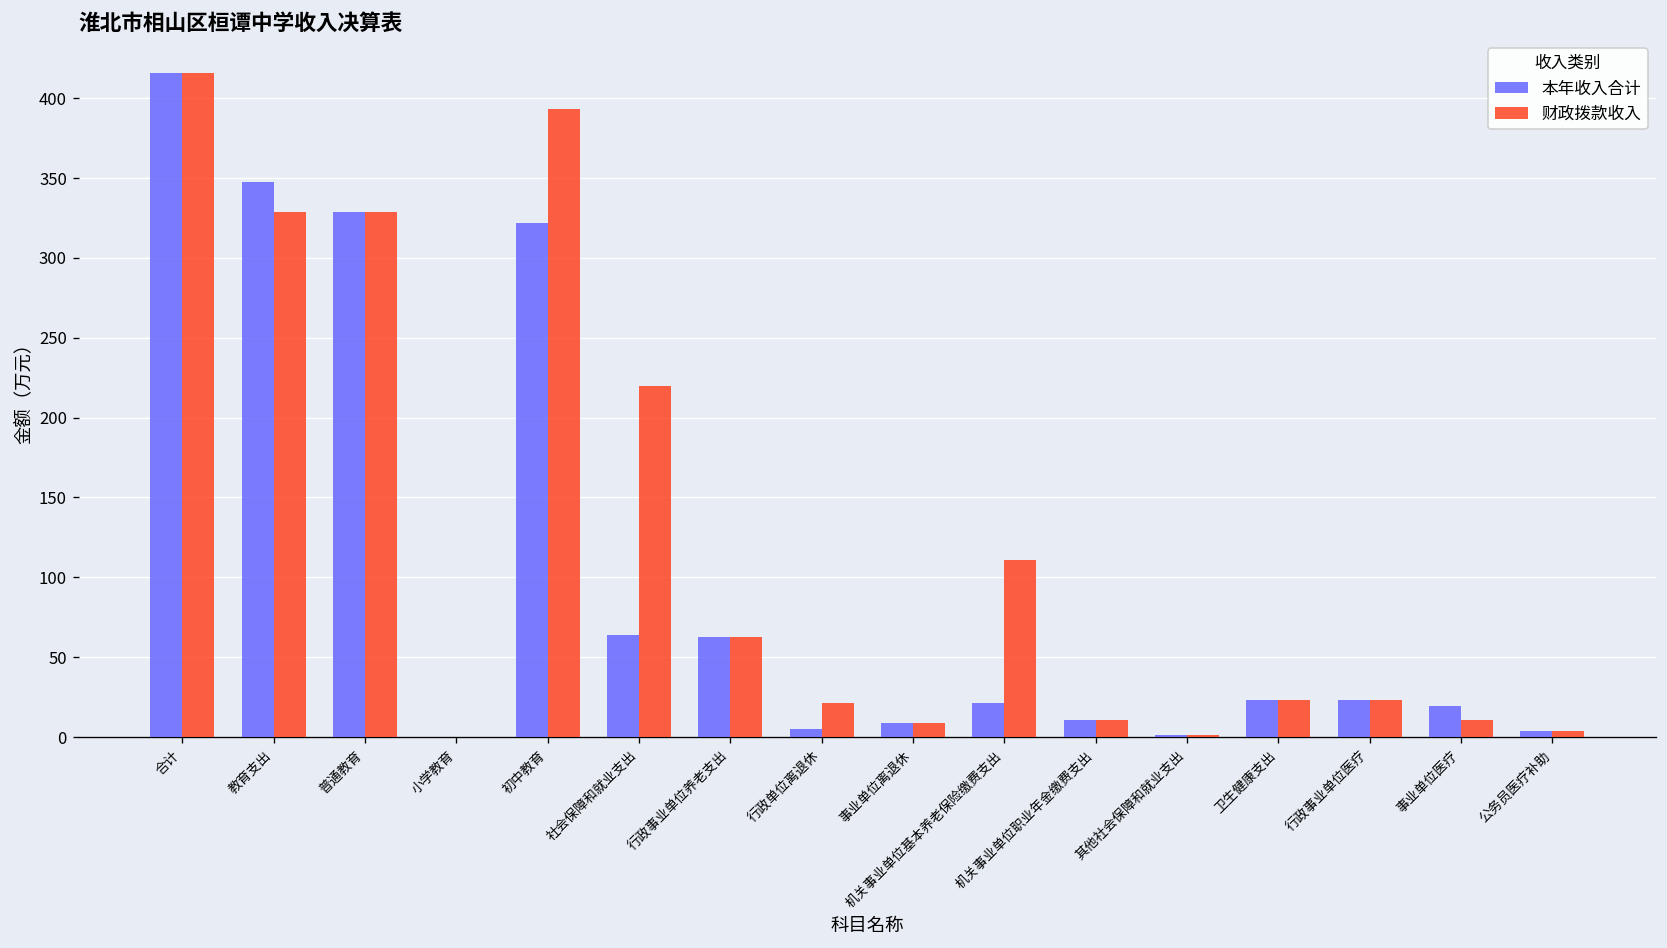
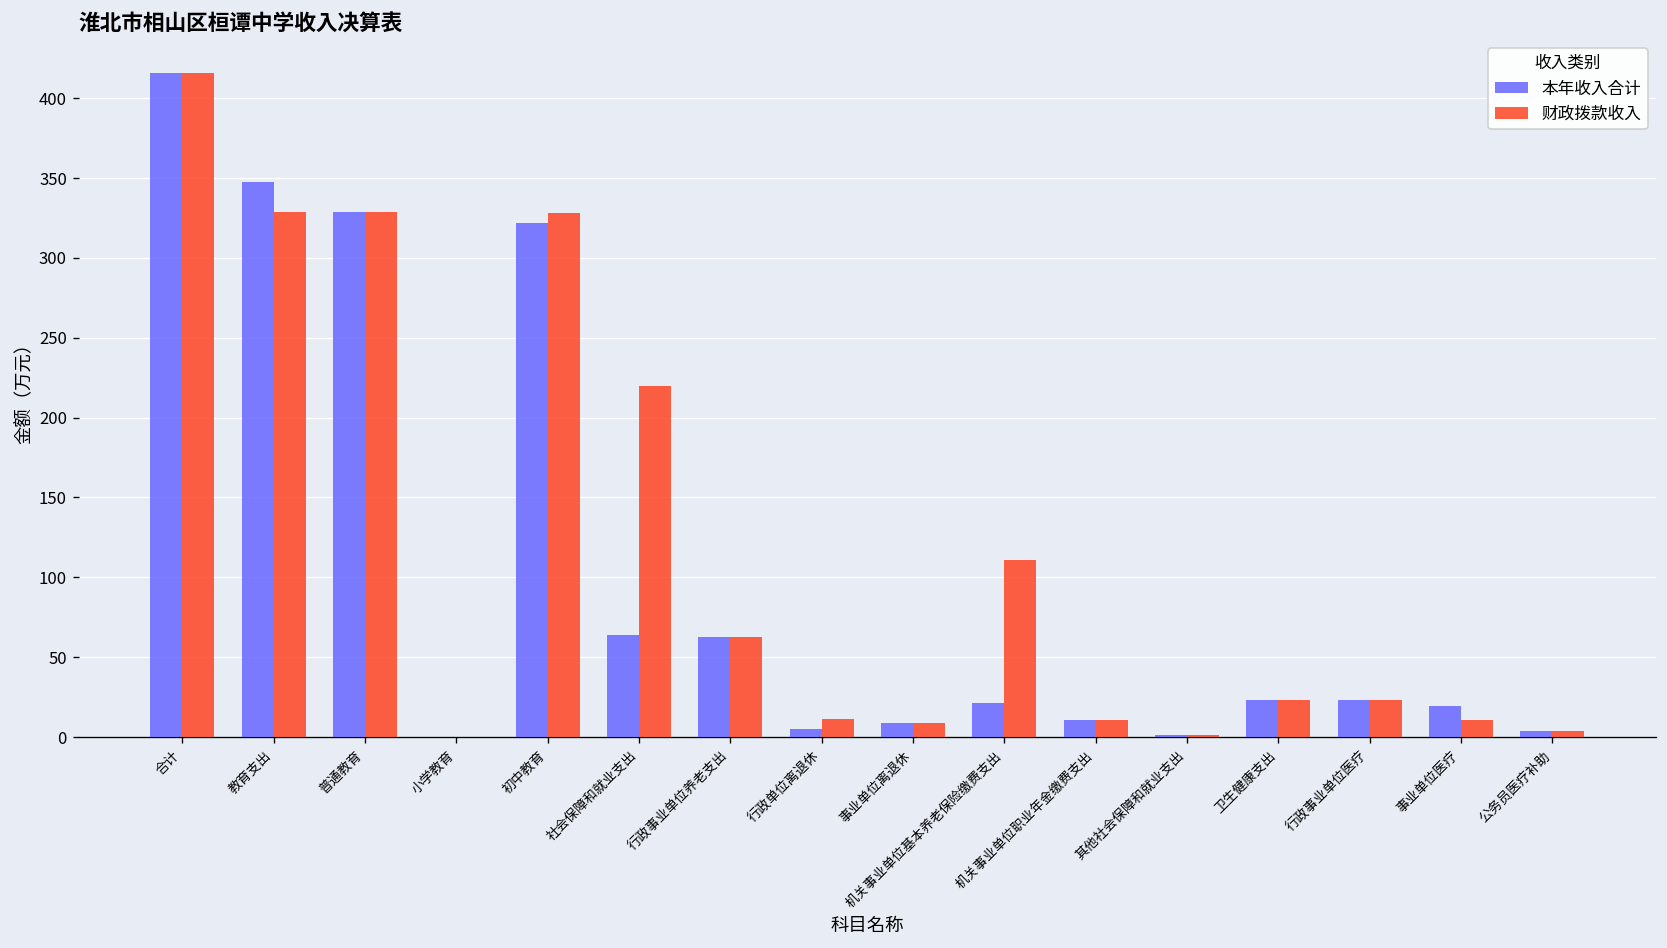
财政拨款收入, 初中教育: 393 -> 328
财政拨款收入, 行政单位离退休: 22 -> 11
